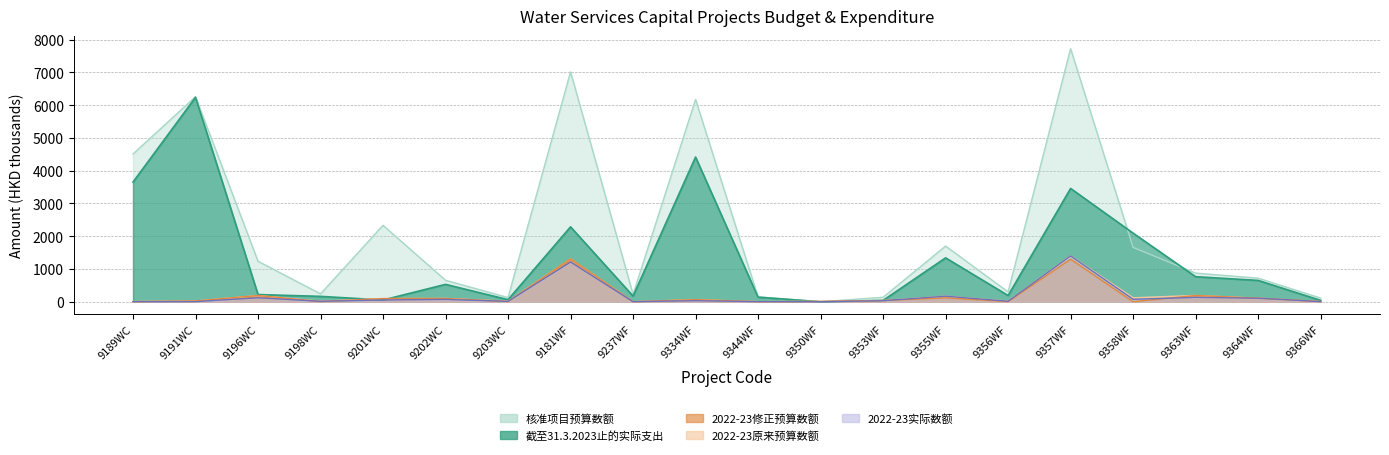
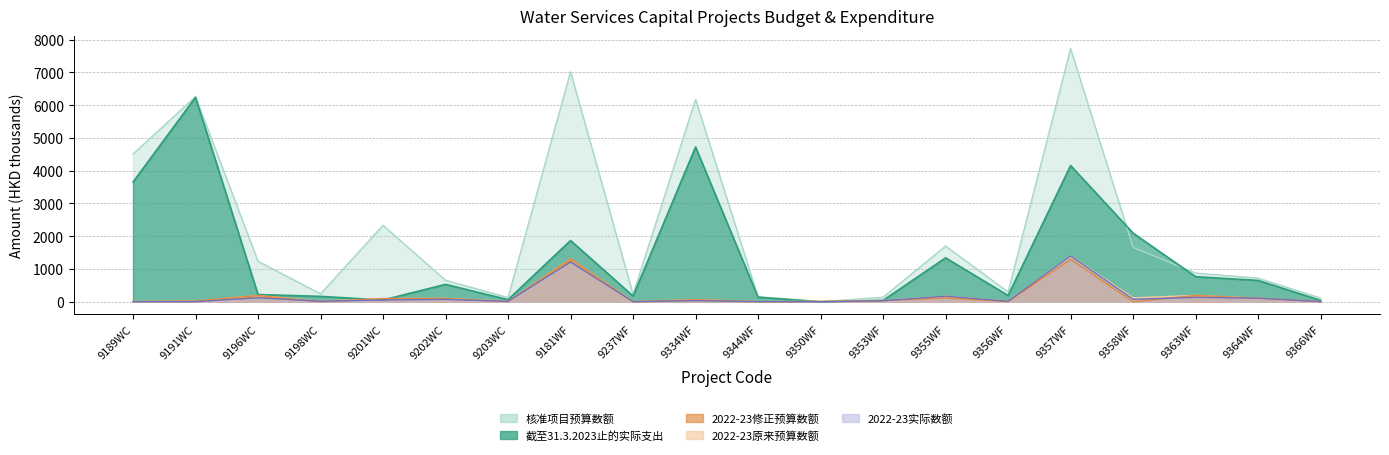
截至31.3.2023止的实际支出, 9181WF: 2300 -> 1900
截至31.3.2023止的实际支出, 9334WF: 4400 -> 4700
截至31.3.2023止的实际支出, 9357WF: 3500 -> 4200
